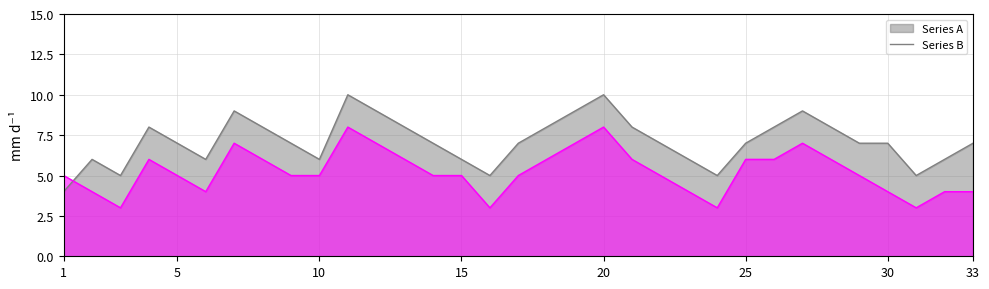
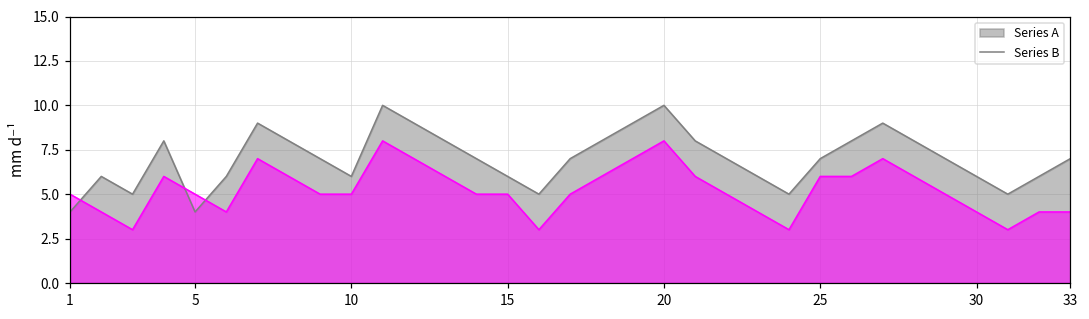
Series A, 5: 7 -> 4
Series A, 30: 7 -> 6
